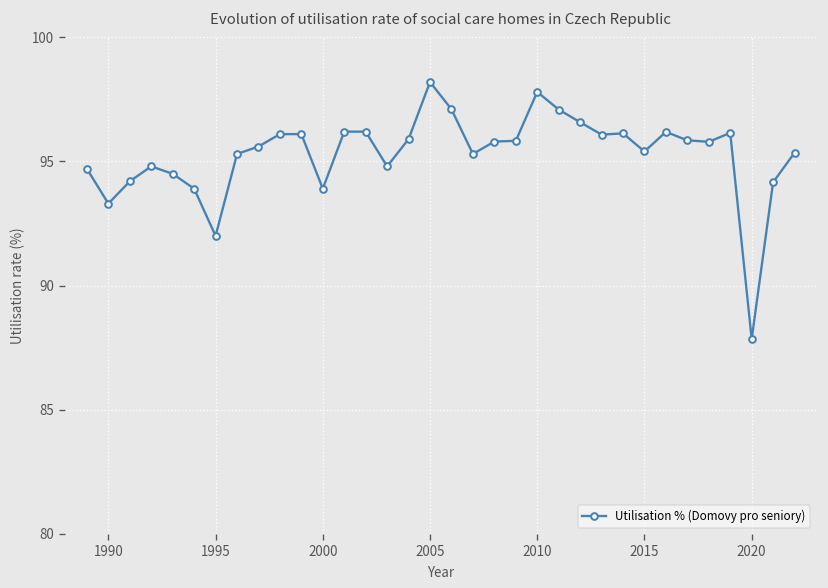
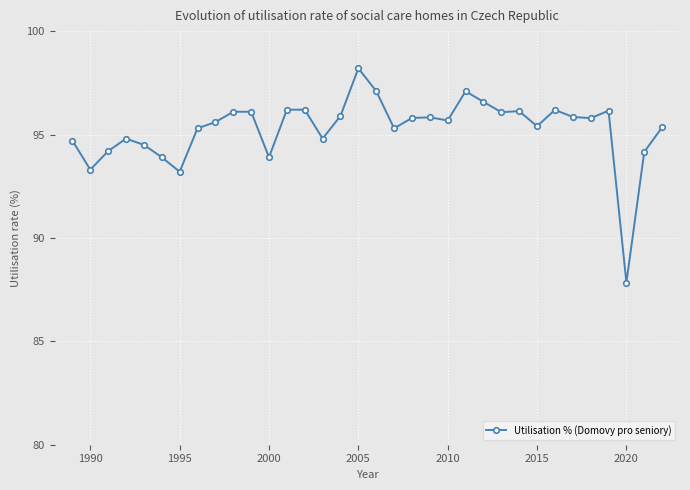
1995: 92.0 -> 93.2
2010: 97.8 -> 95.7
